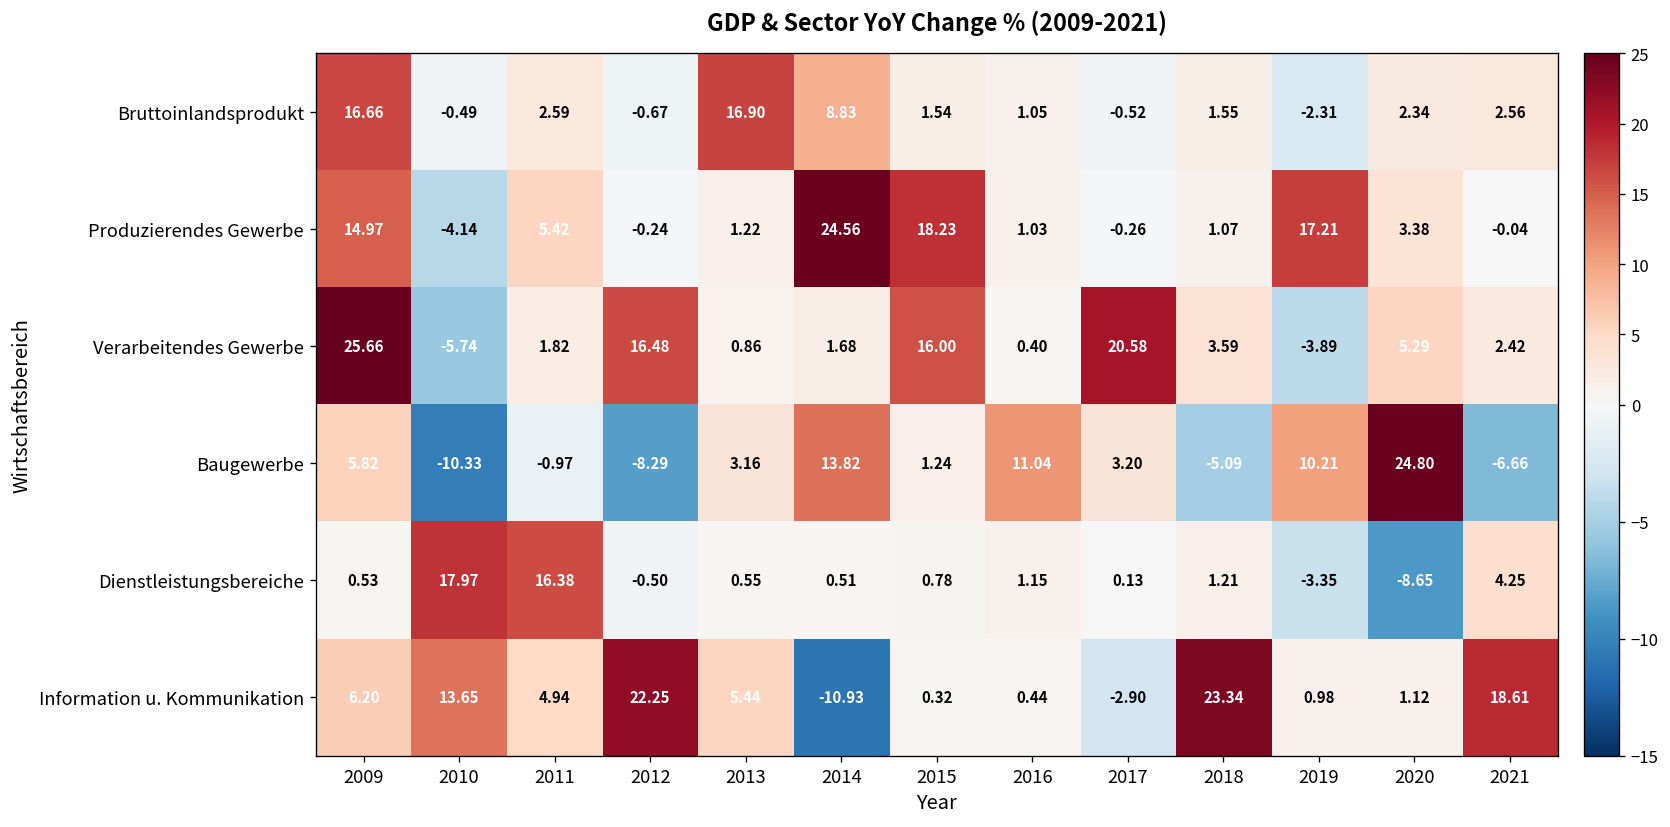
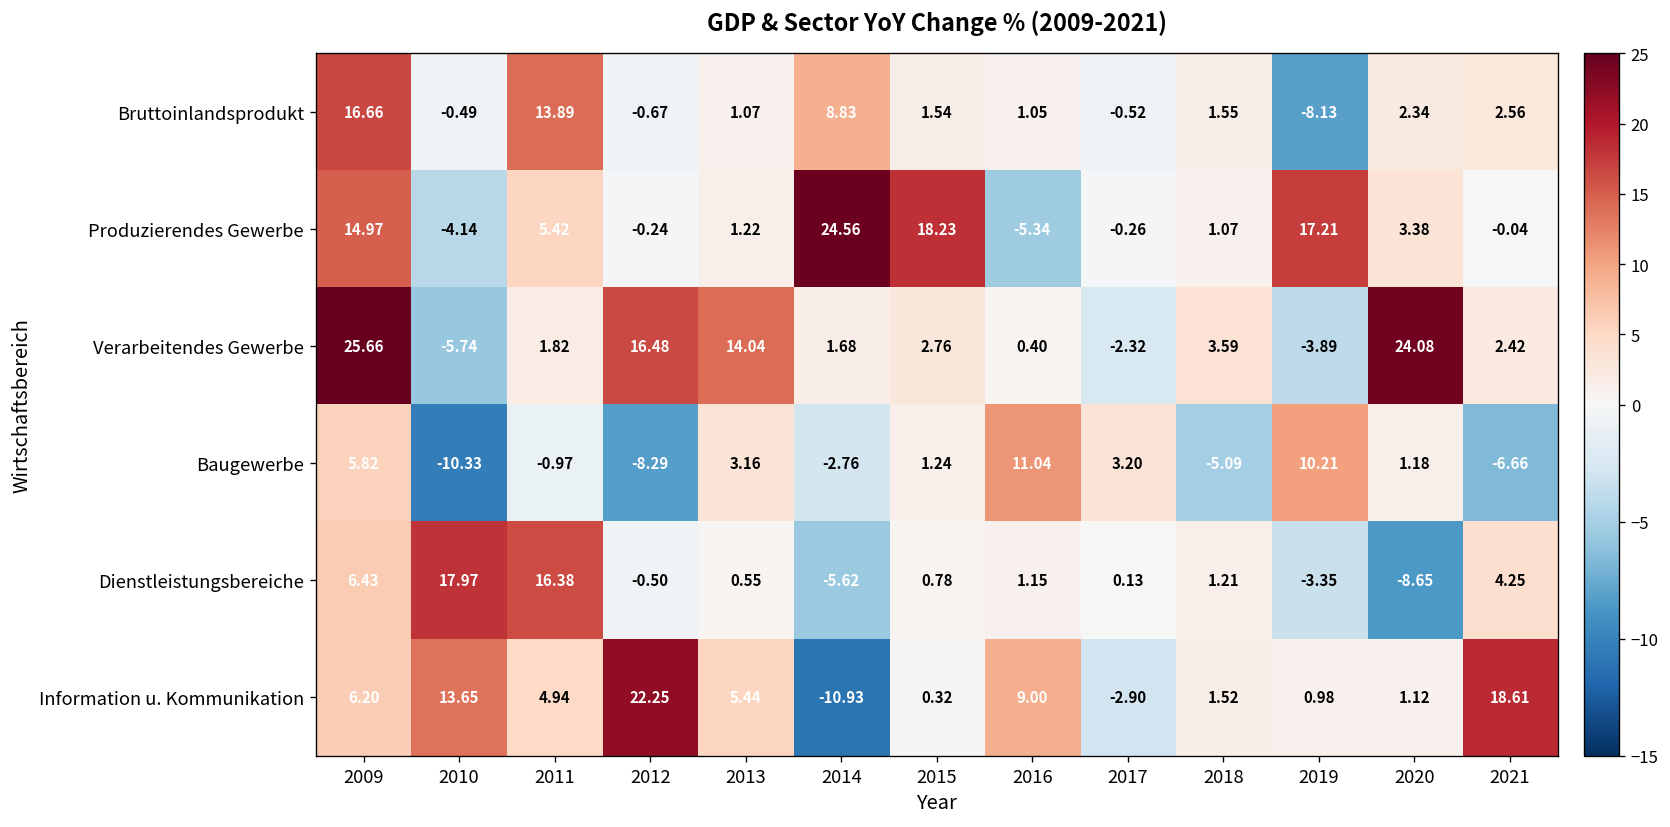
Bruttoinlandsprodukt, 2011: 2.59 -> 13.89
Bruttoinlandsprodukt, 2013: 16.90 -> 1.07
Bruttoinlandsprodukt, 2019: -2.31 -> -8.13
Produzierendes Gewerbe, 2016: 1.03 -> -5.34
Verarbeitendes Gewerbe, 2013: 0.86 -> 14.04
Verarbeitendes Gewerbe, 2015: 16.00 -> 2.76
Verarbeitendes Gewerbe, 2017: 20.58 -> -2.32
Verarbeitendes Gewerbe, 2020: 5.29 -> 24.08
Baugewerbe, 2014: 13.82 -> -2.76
Baugewerbe, 2020: 24.80 -> 1.18
Dienstleistungsbereiche, 2009: 0.53 -> 6.43
Dienstleistungsbereiche, 2014: 0.51 -> -5.62
Information u. Kommunikation, 2016: 0.44 -> 9.00
Information u. Kommunikation, 2018: 23.34 -> 1.52
